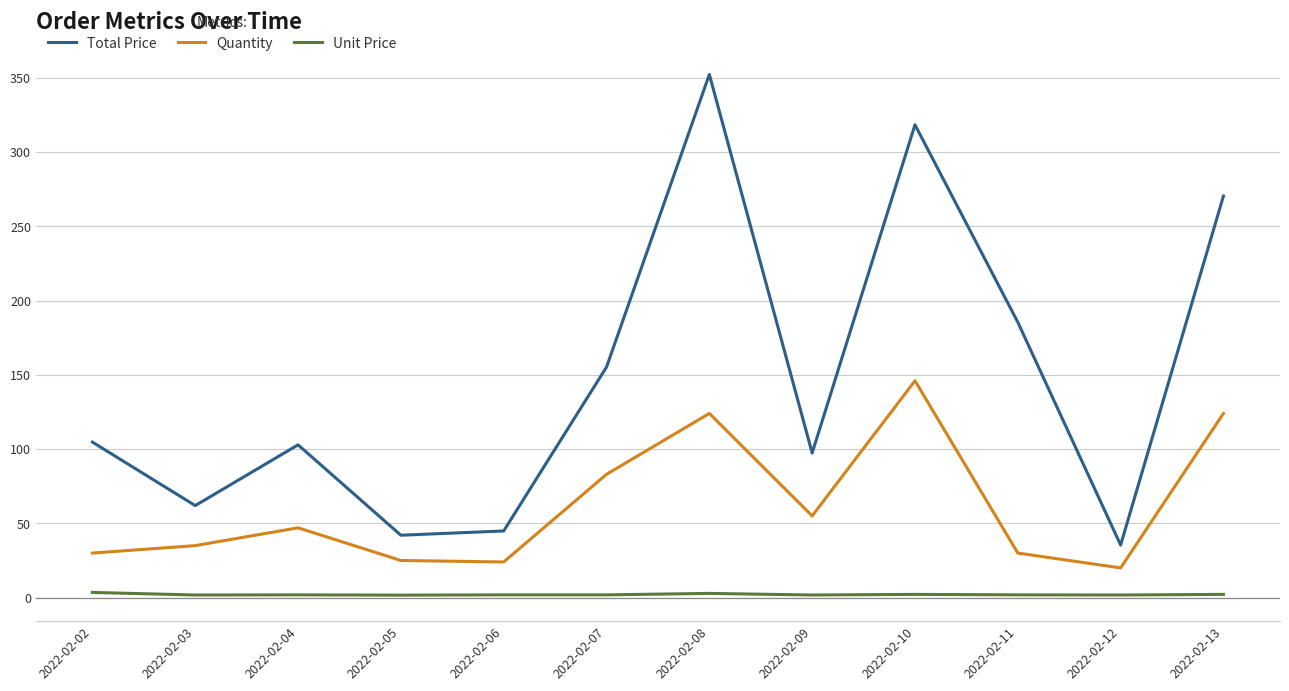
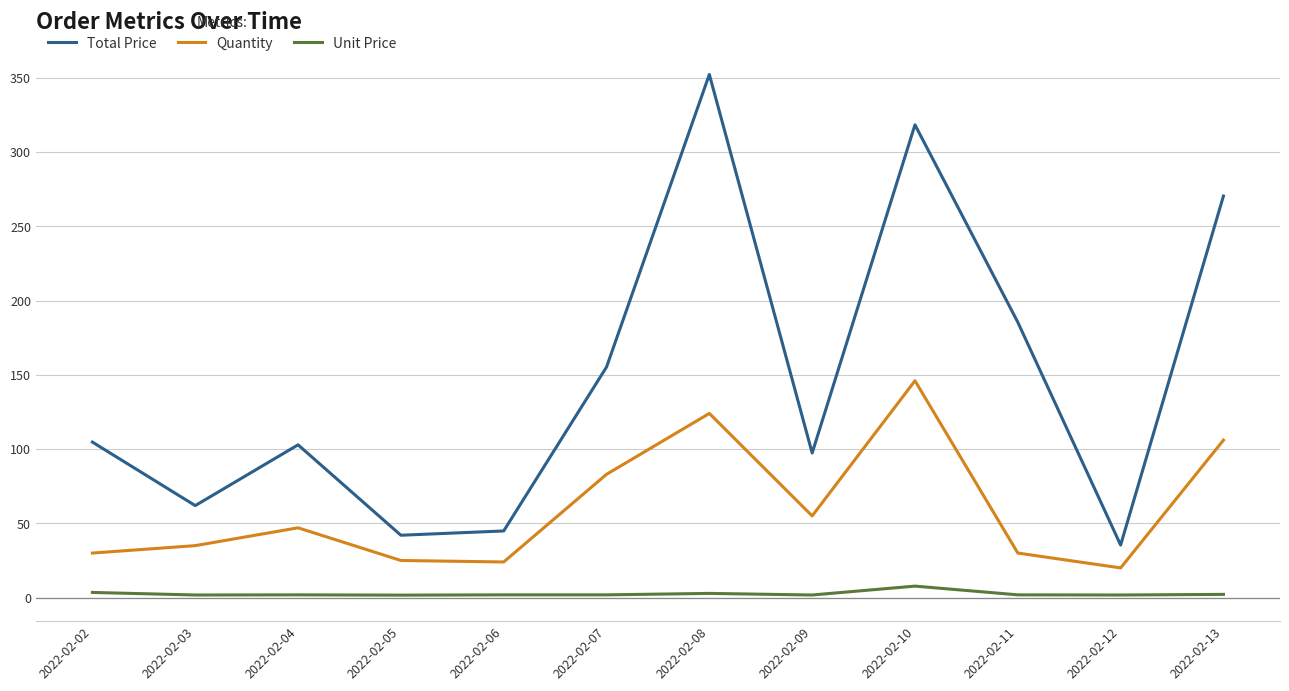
Unit Price, 2022-02-10: 2 -> 8
Quantity, 2022-02-13: 124 -> 106
